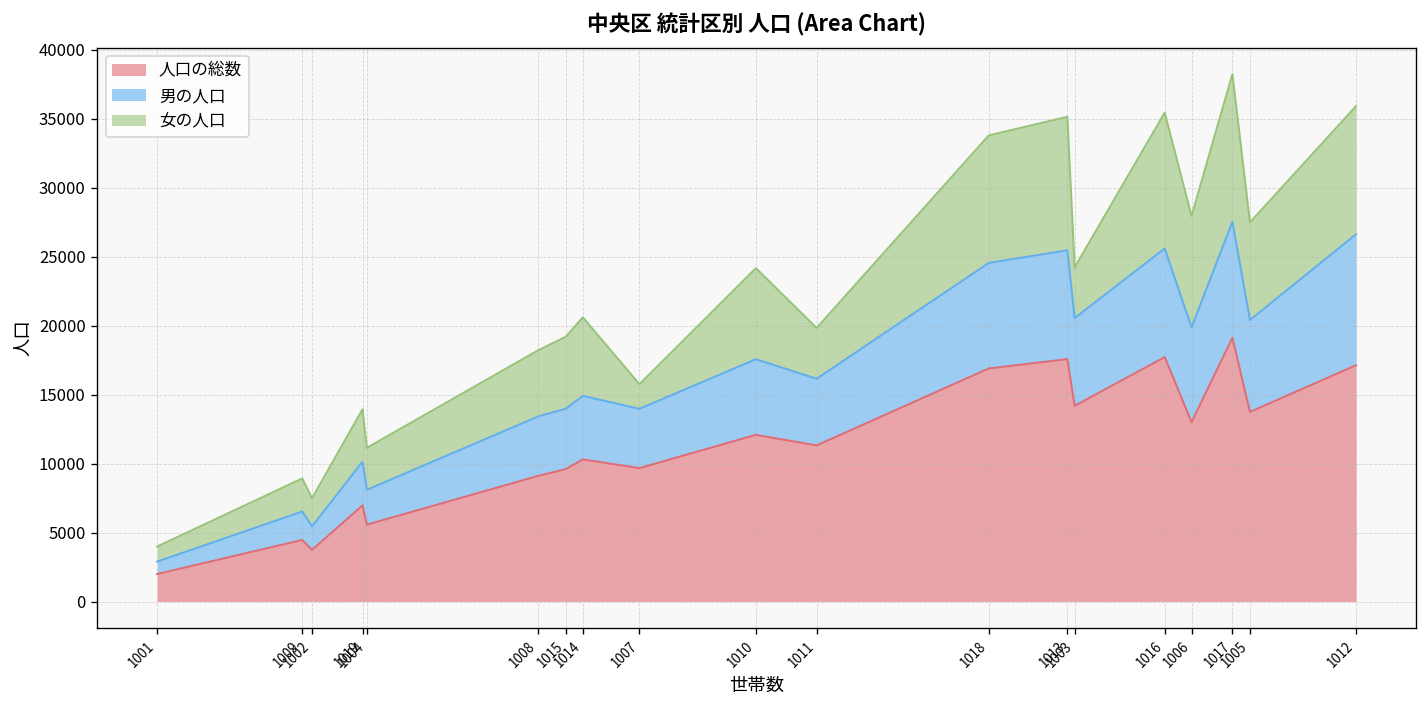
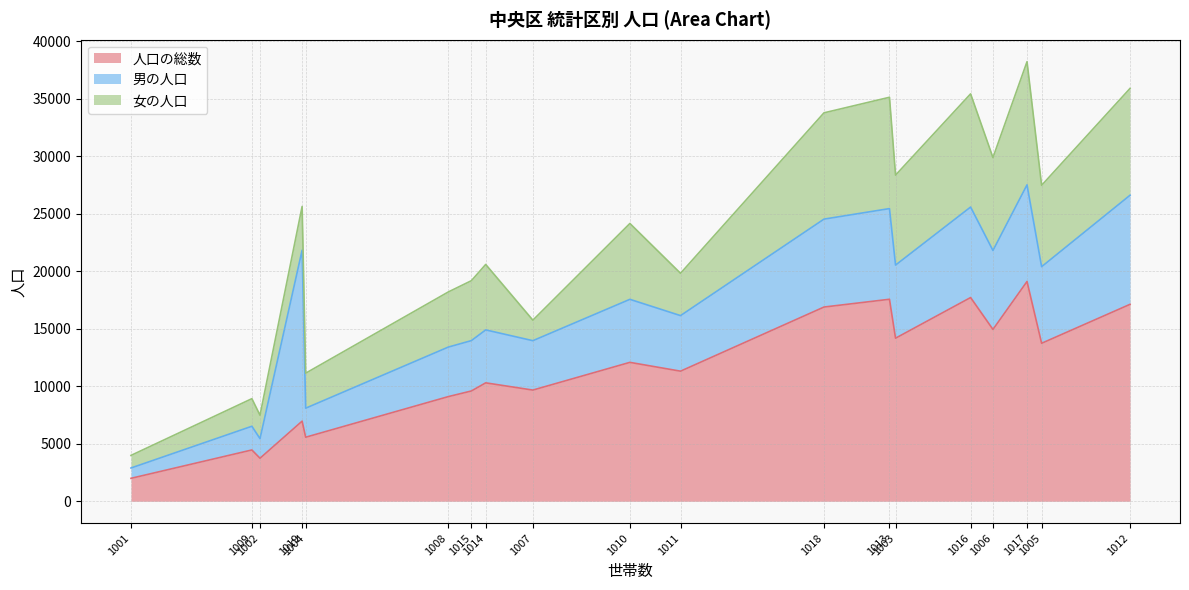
男の人口, 1019: 3200 -> 14900
女の人口, 1003: 3700 -> 7800
人口の総数, 1006: 13000 -> 14900
